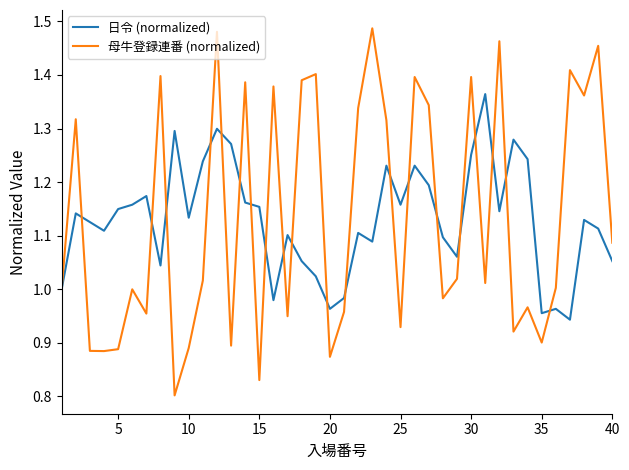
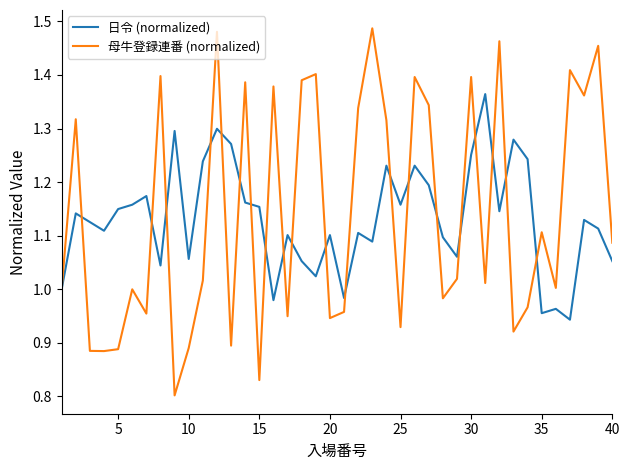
日令 (normalized), 10: 1.13 -> 1.06
日令 (normalized), 20: 0.96 -> 1.10
母牛登録連番 (normalized), 20: 0.87 -> 0.95
母牛登録連番 (normalized), 35: 0.90 -> 1.11
